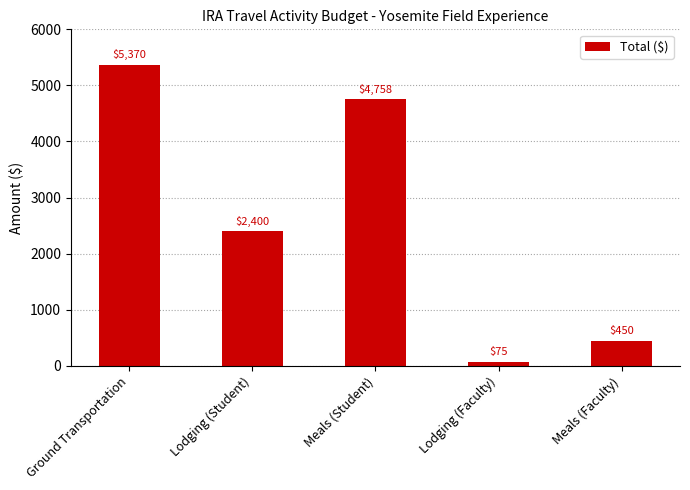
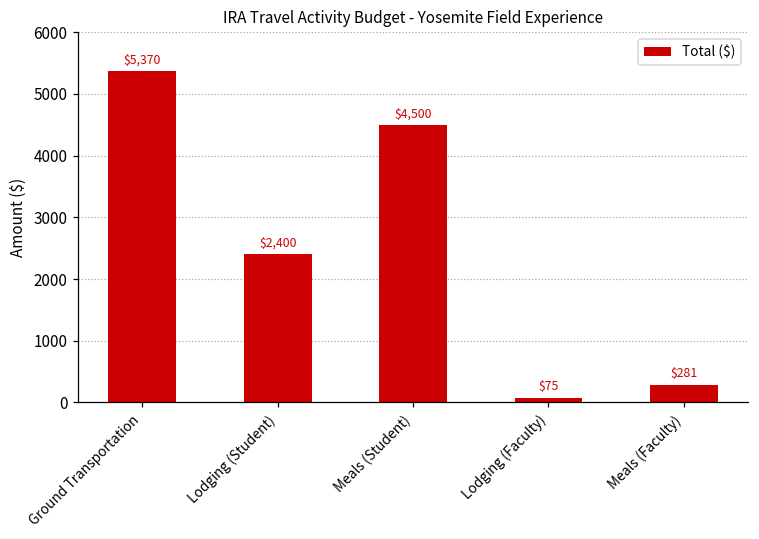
Meals (Student): $4,758 -> $4,500
Meals (Faculty): $450 -> $281
